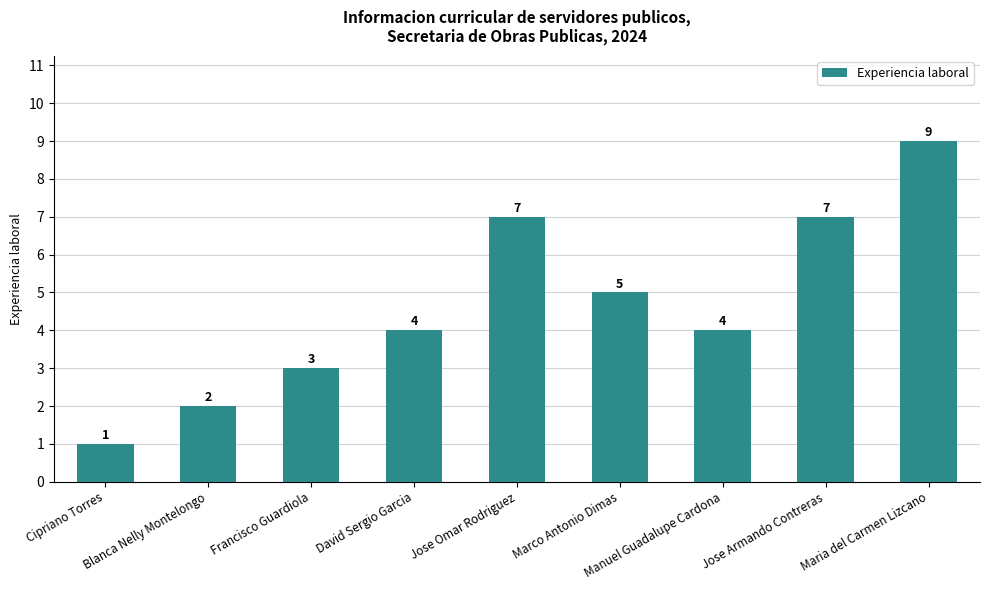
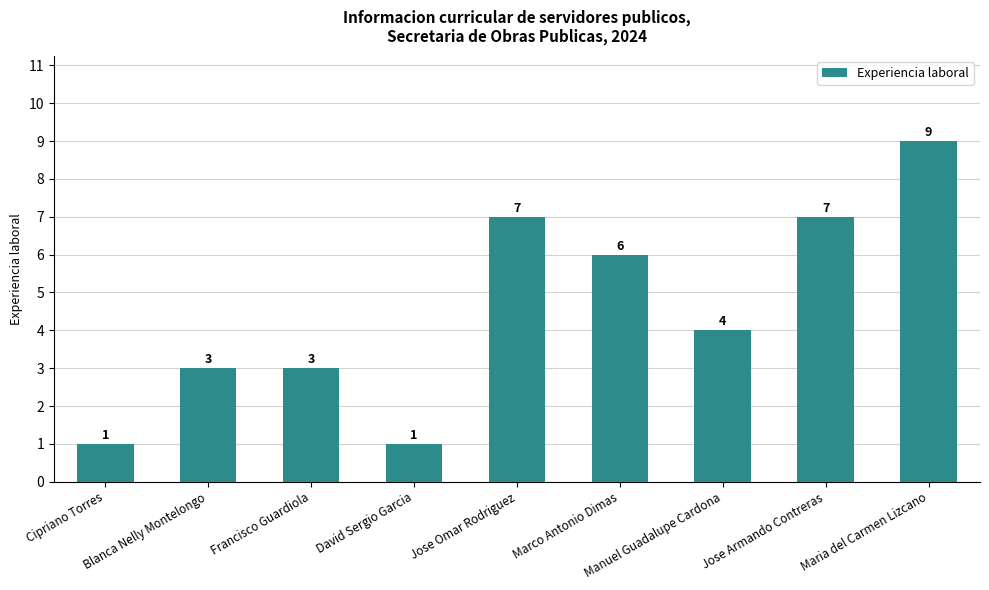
Blanca Nelly Montelongo: 2 -> 3
David Sergio Garcia: 4 -> 1
Marco Antonio Dimas: 5 -> 6
